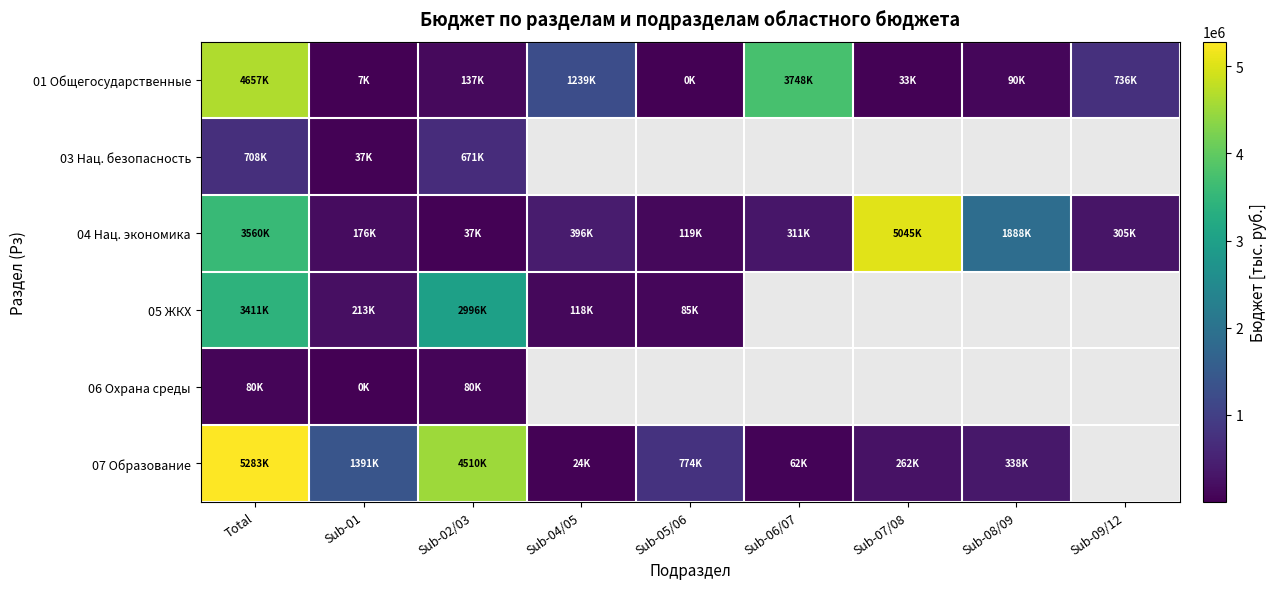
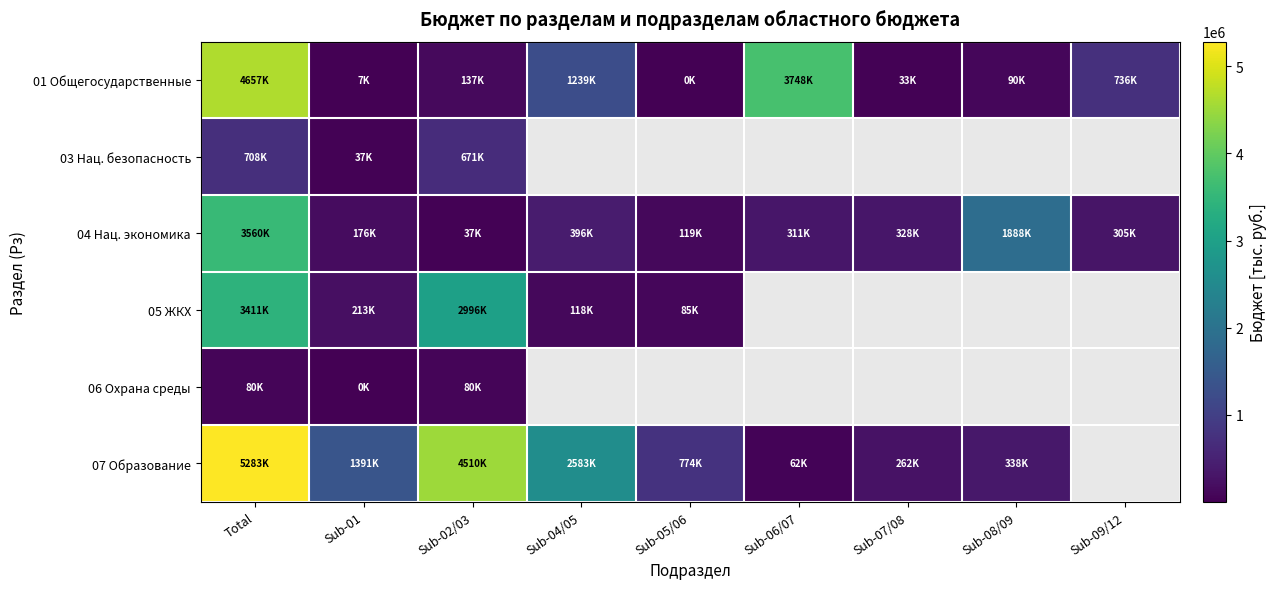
04 Нац. экономика, Sub-07/08: 5045K -> 328K
07 Образование, Sub-04/05: 24K -> 2583K
